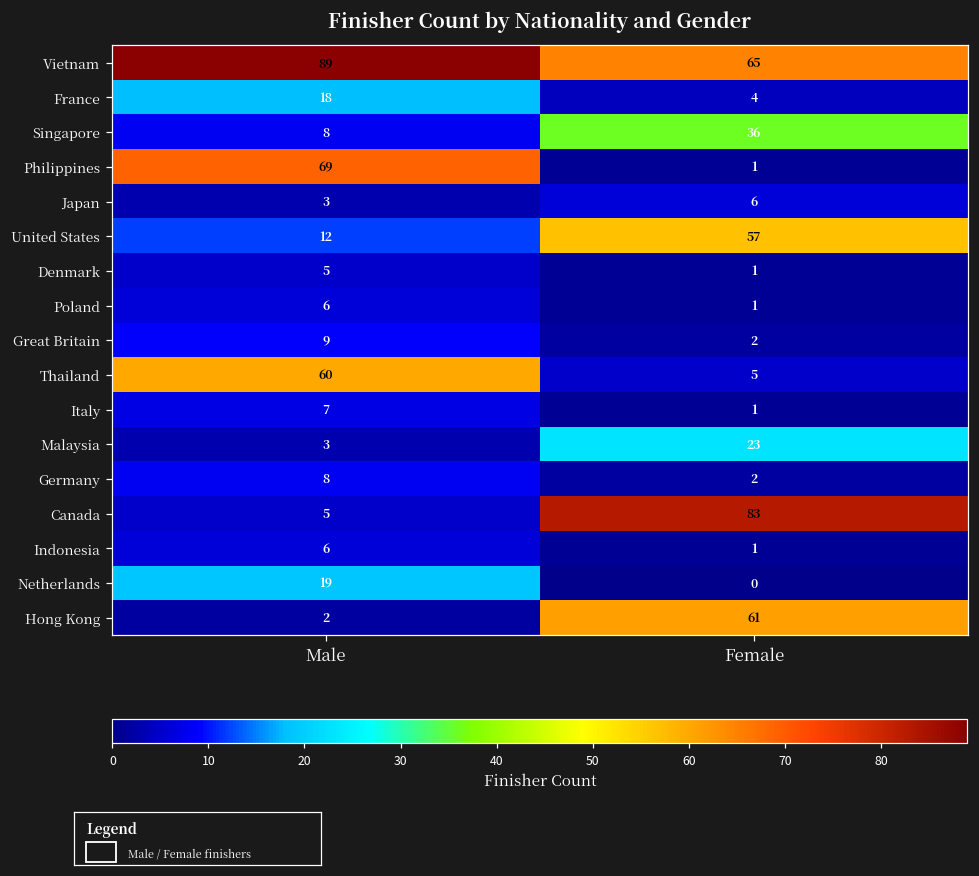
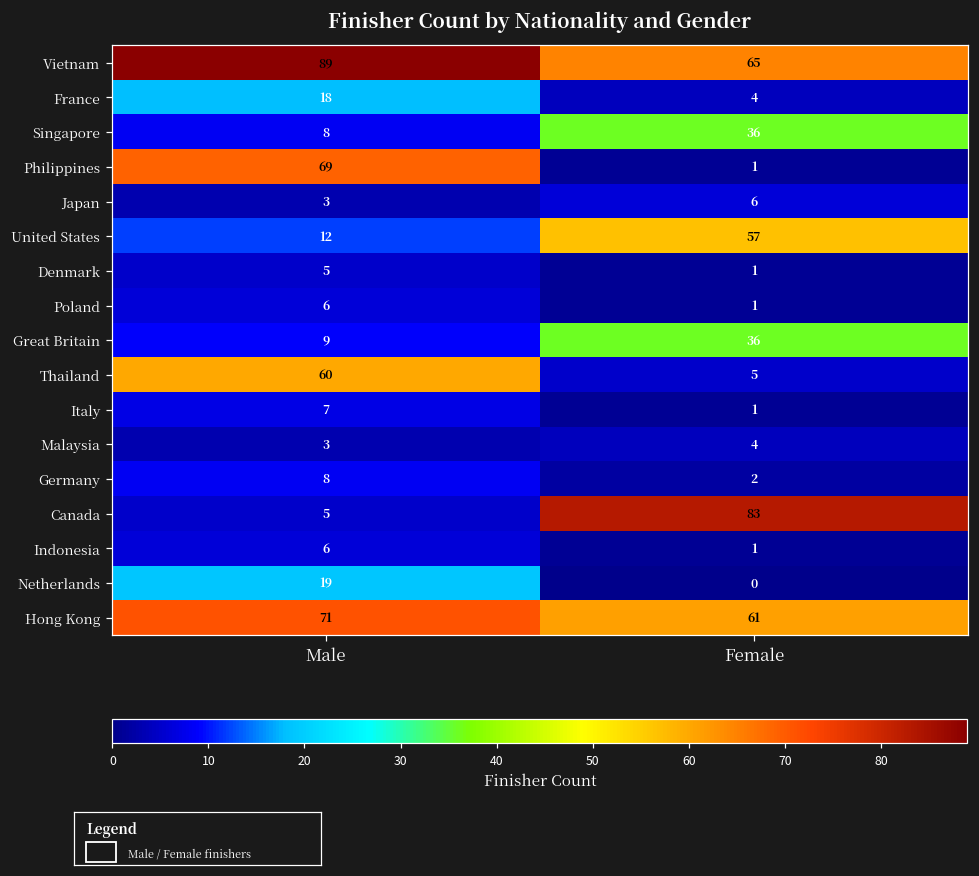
Great Britain, Female: 2 -> 36
Malaysia, Female: 23 -> 4
Hong Kong, Male: 2 -> 71
